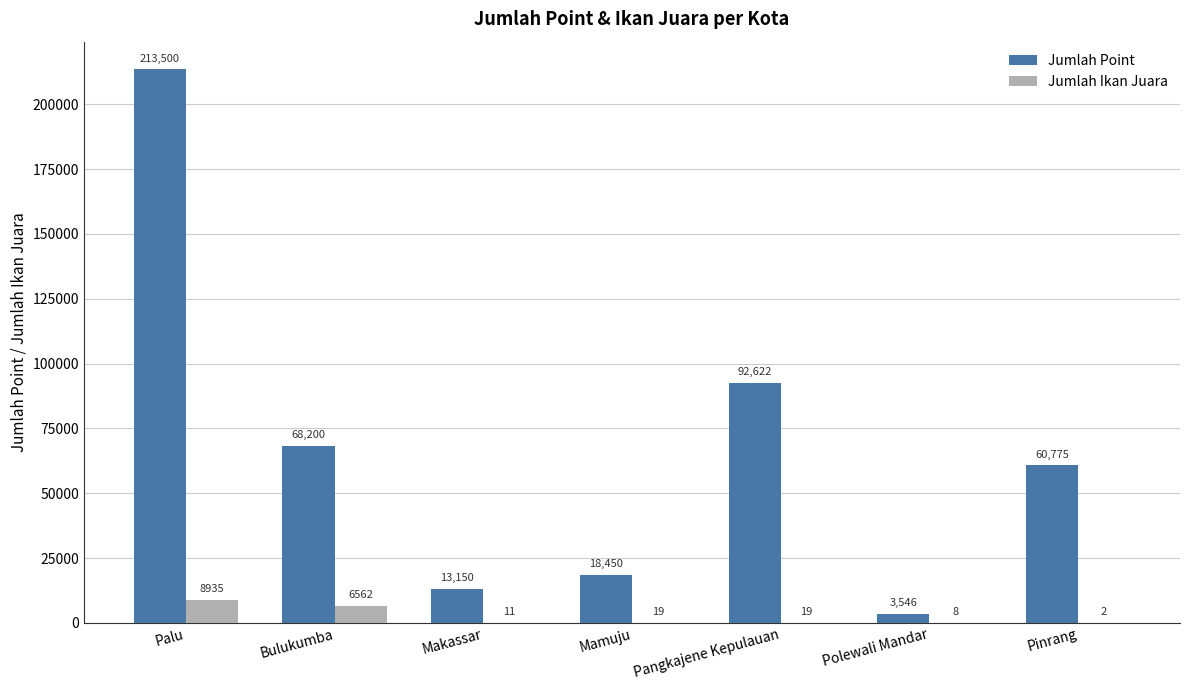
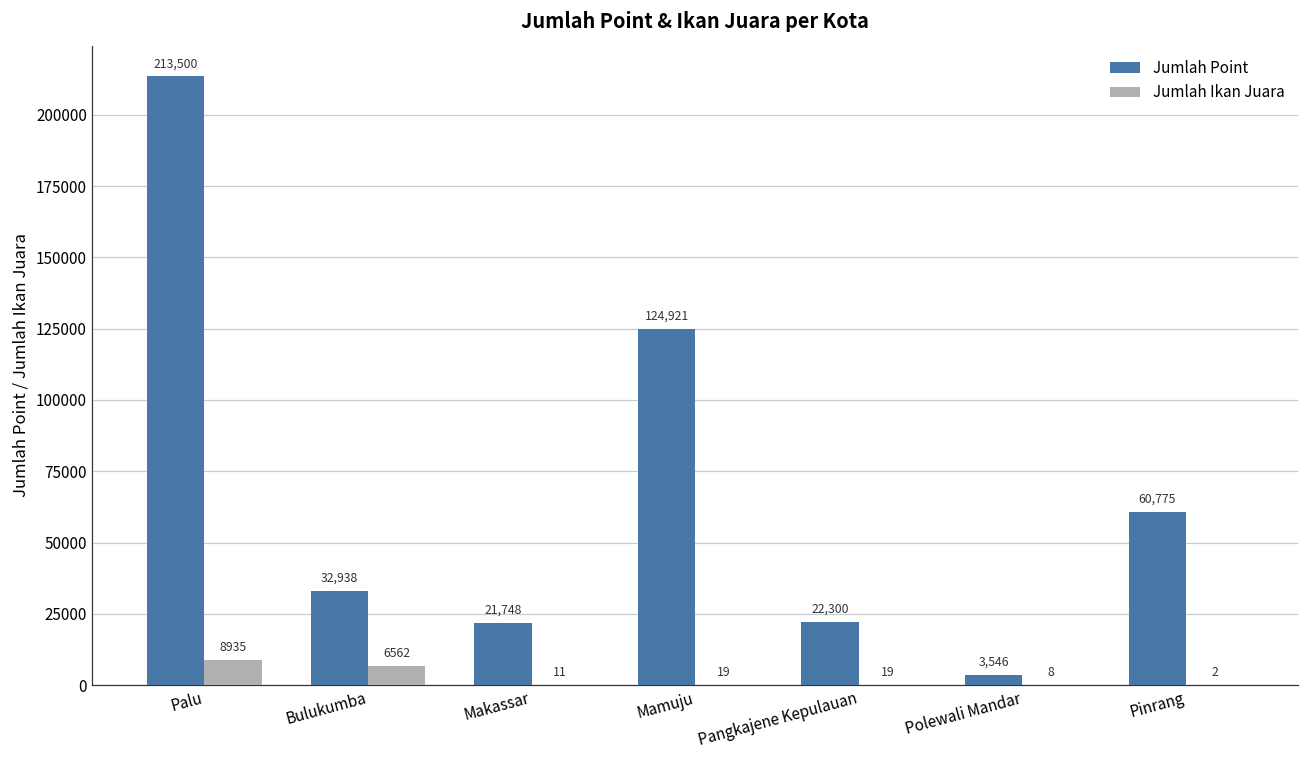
Jumlah Point, Bulukumba: 68,200 -> 32,938
Jumlah Point, Makassar: 13,150 -> 21,748
Jumlah Point, Mamuju: 18,450 -> 124,921
Jumlah Point, Pangkajene Kepulauan: 92,622 -> 22,300
